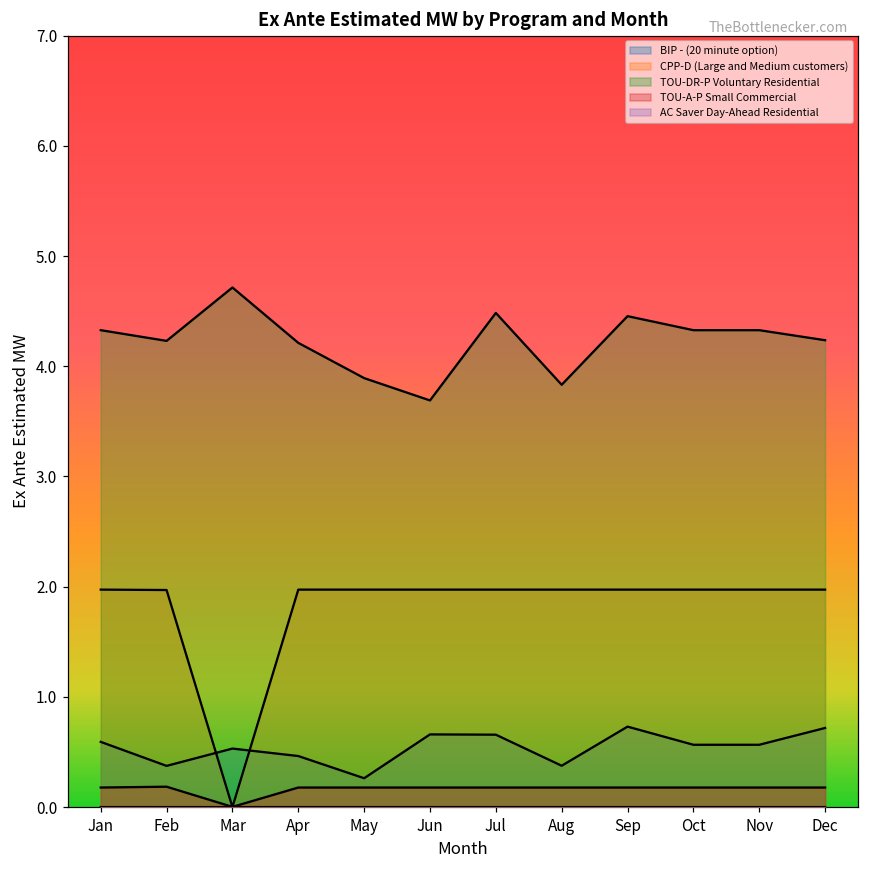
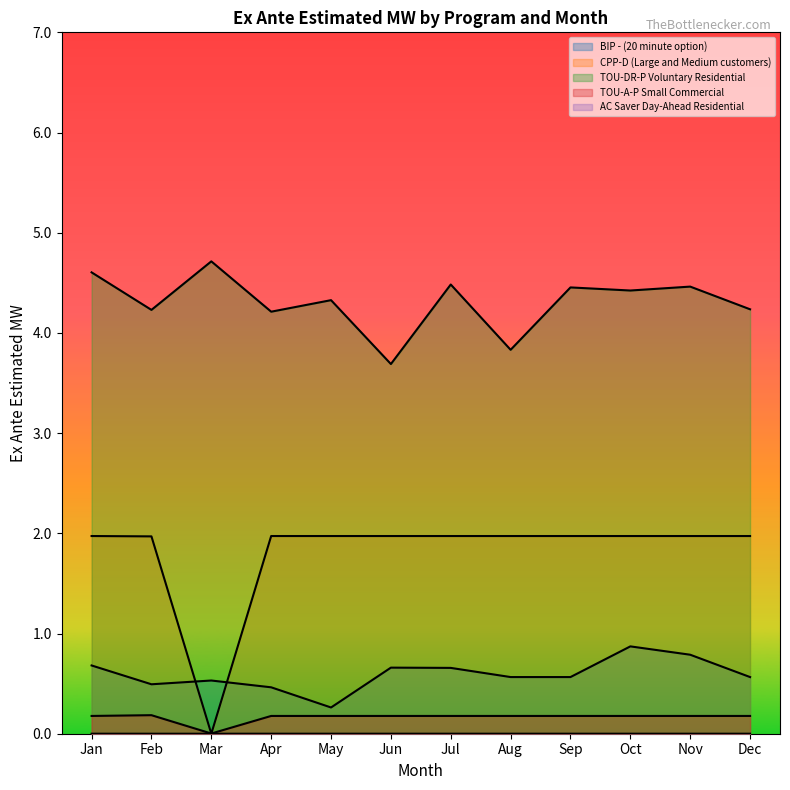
BIP - (20 minute option), Jan: 0.59 -> 0.68
TOU-DR-P Voluntary Residential, Jan: 4.33 -> 4.60
BIP - (20 minute option), Feb: 0.37 -> 0.49
TOU-DR-P Voluntary Residential, May: 3.89 -> 4.33
BIP - (20 minute option), Aug: 0.38 -> 0.57
BIP - (20 minute option), Sep: 0.73 -> 0.57
BIP - (20 minute option), Oct: 0.57 -> 0.87
TOU-DR-P Voluntary Residential, Oct: 4.33 -> 4.42
BIP - (20 minute option), Nov: 0.57 -> 0.79
TOU-DR-P Voluntary Residential, Nov: 4.33 -> 4.46
BIP - (20 minute option), Dec: 0.72 -> 0.57
